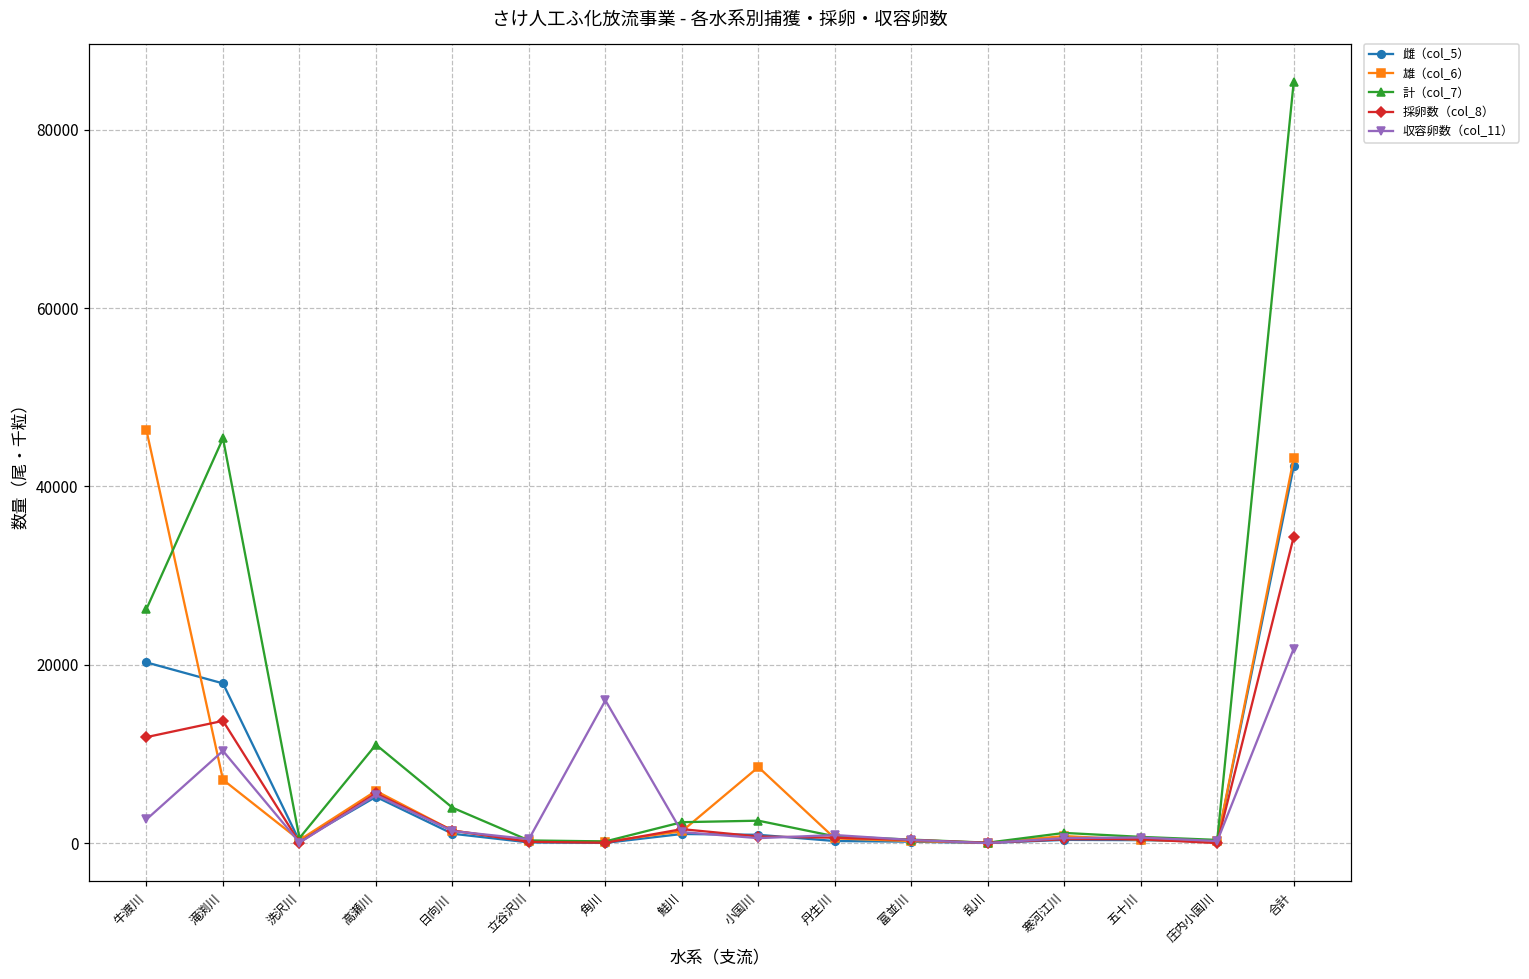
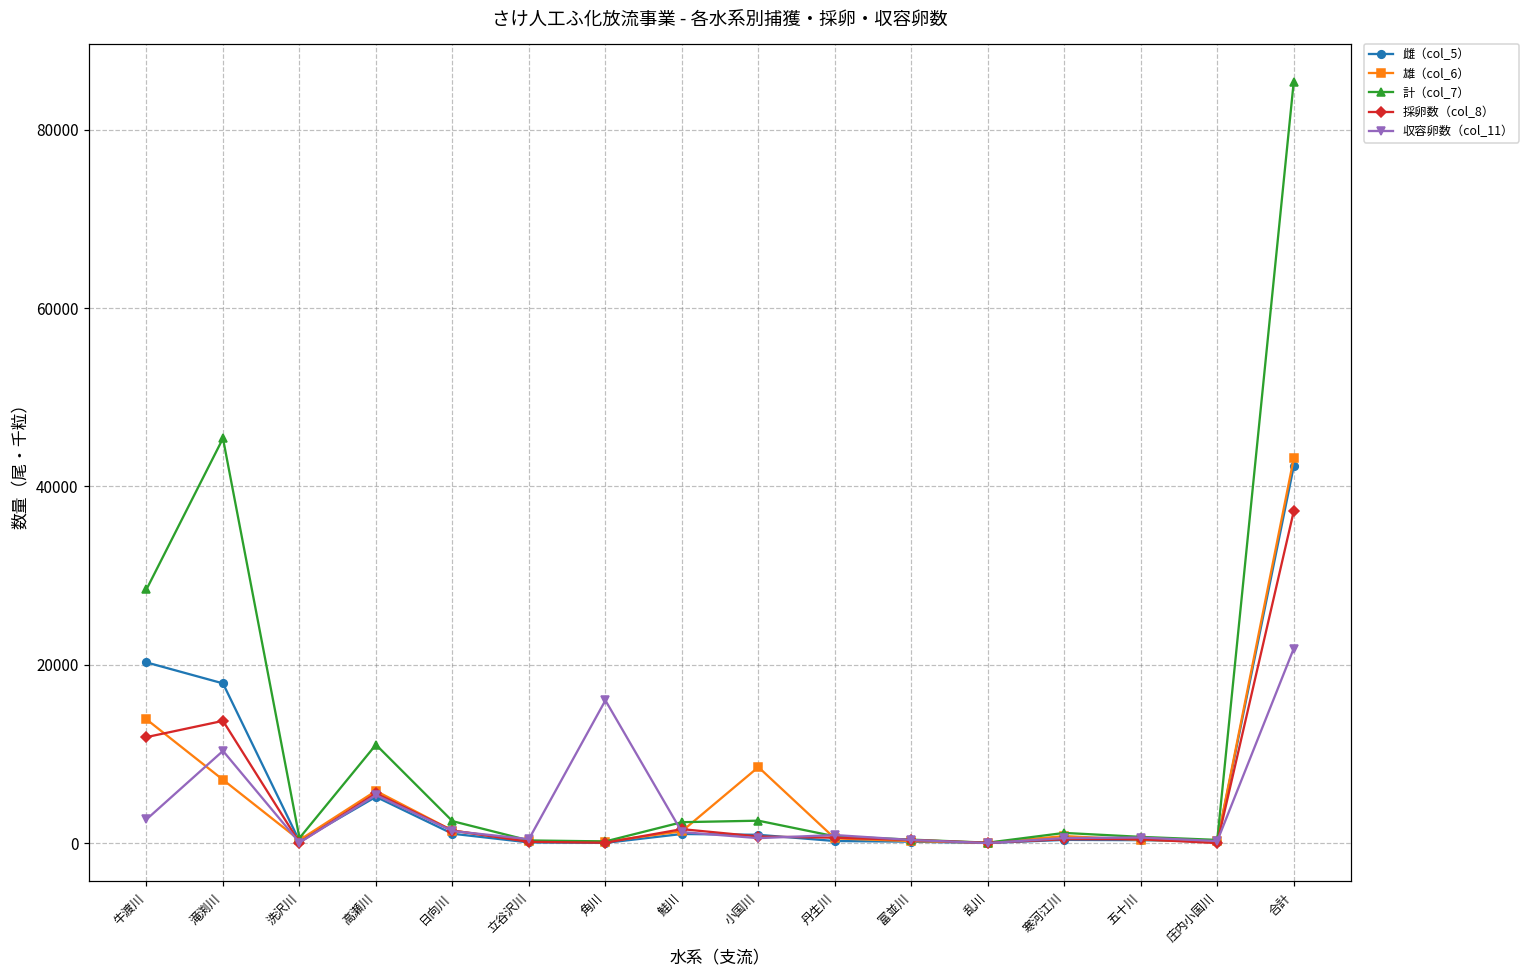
雄（col_6）, 牛渡川: 46000 -> 14000
計（col_7）, 牛渡川: 26000 -> 28000
計（col_7）, 日向川: 4000 -> 2000
採卵数（col_8）, 合計: 34000 -> 37000
